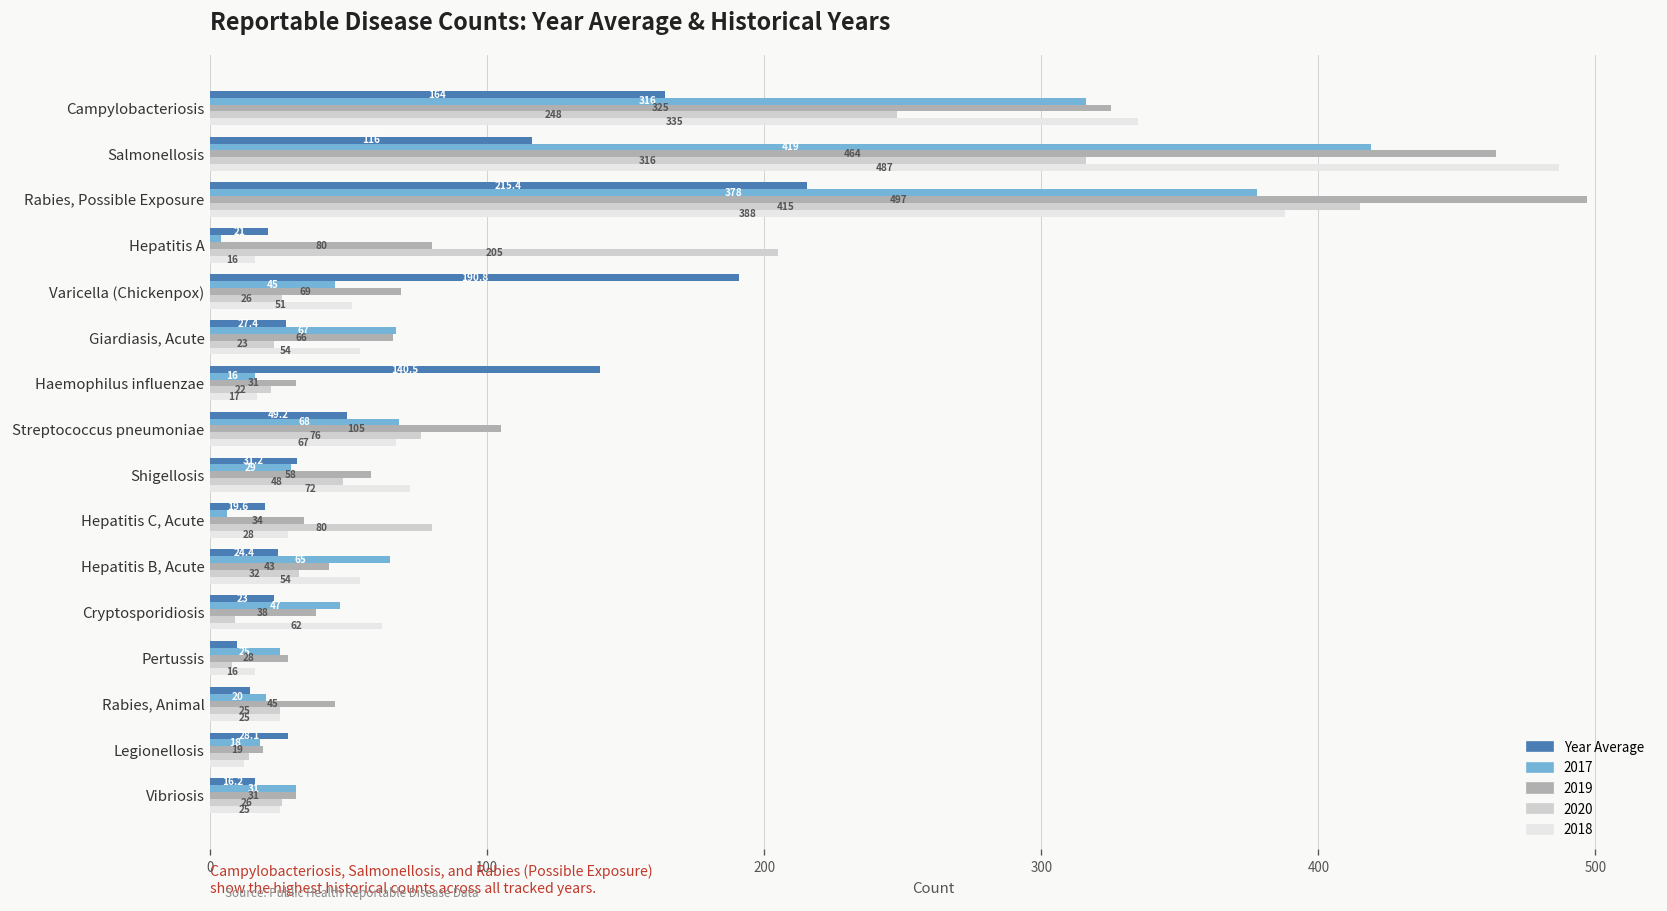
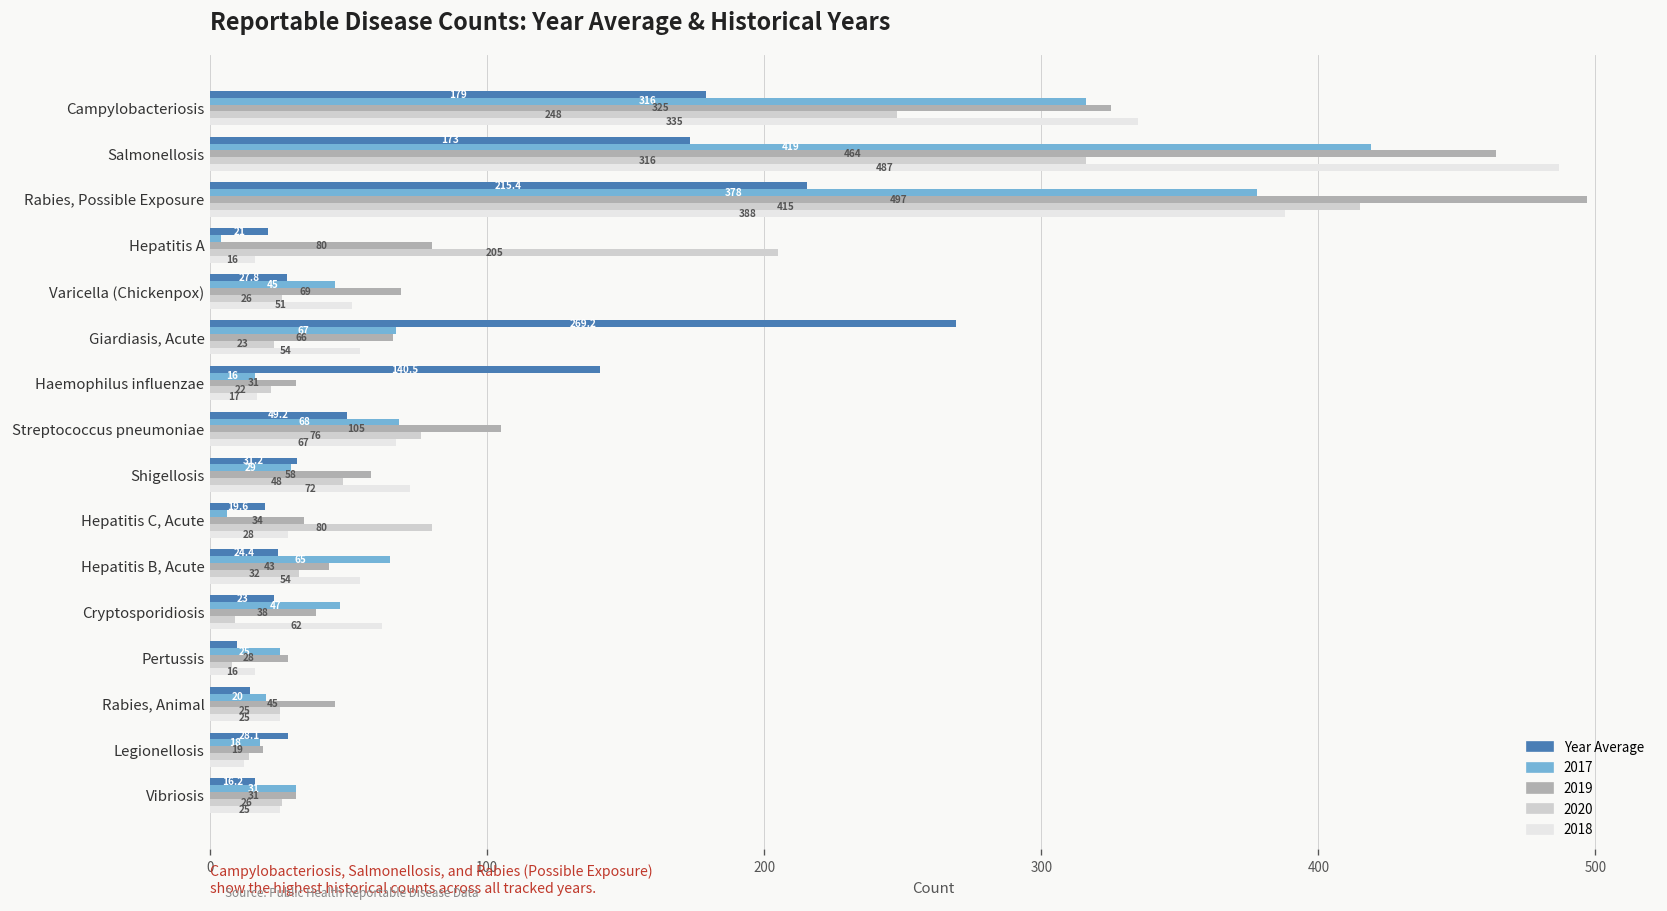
Year Average, Campylobacteriosis: 164 -> 179
Year Average, Salmonellosis: 116 -> 173
Year Average, Varicella (Chickenpox): 191 -> 28
Year Average, Giardiasis, Acute: 27.4 -> 269.2
